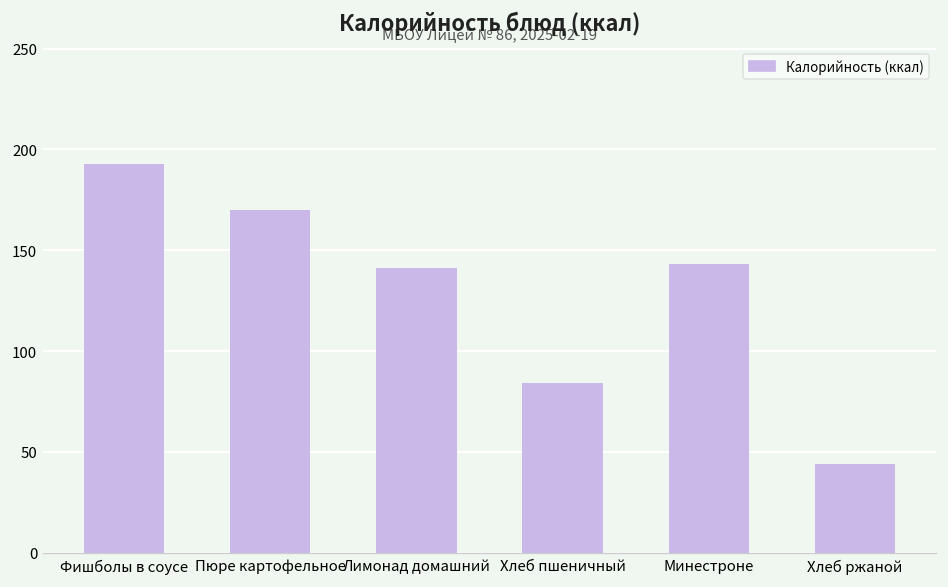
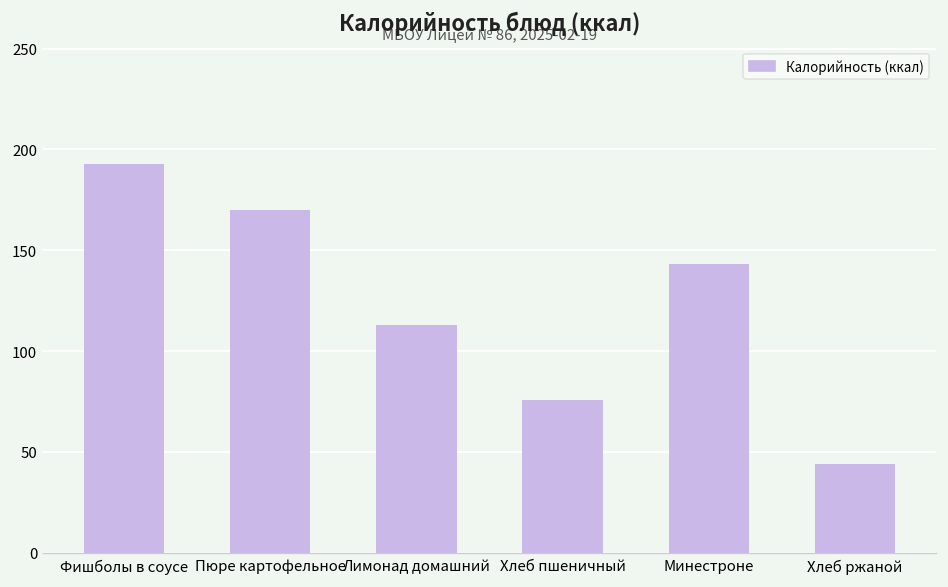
Лимонад домашний: 141 -> 113
Хлеб пшеничный: 84 -> 76
